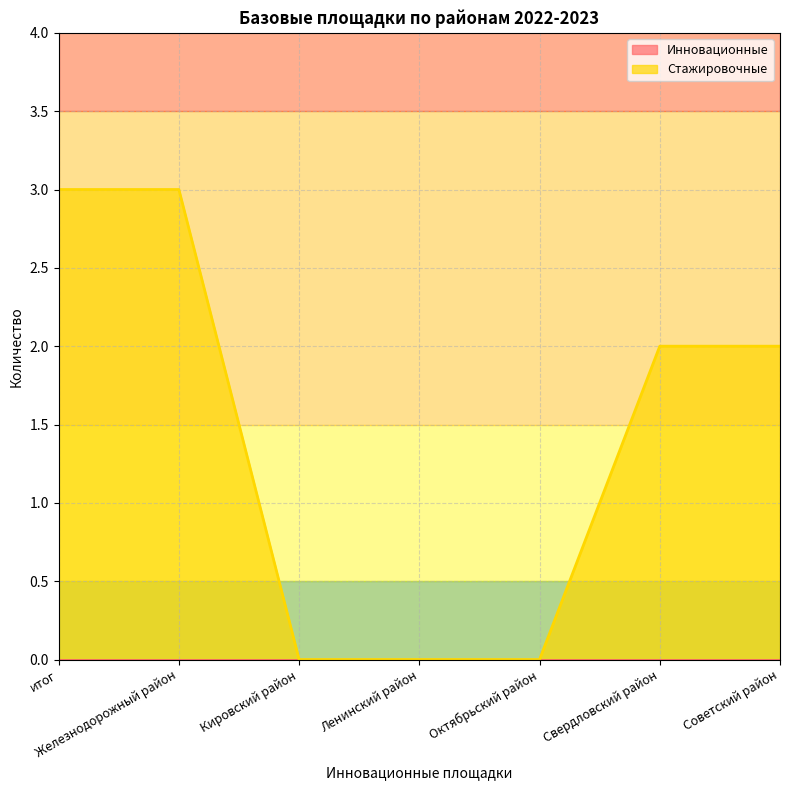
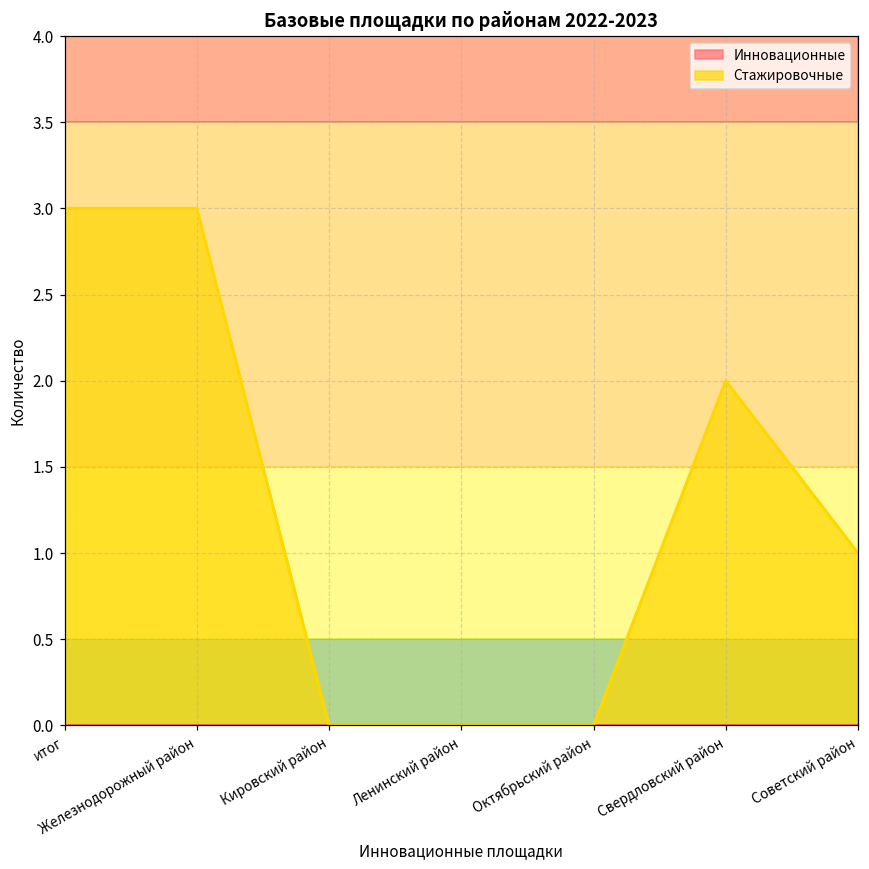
Стажировочные, Советский район: 2 -> 1
